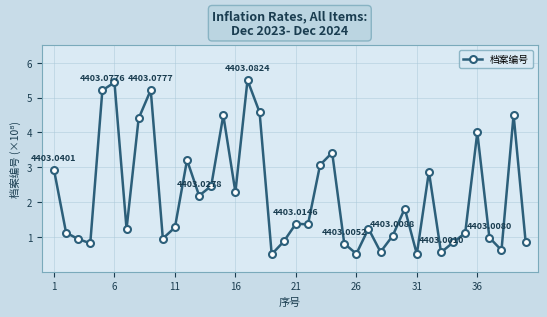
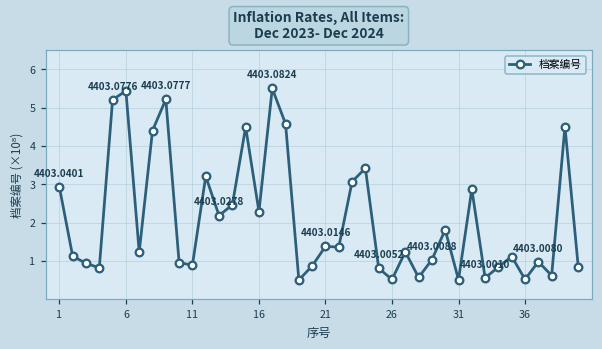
11: 1.3 -> 0.9
36: 4.0 -> 0.5
